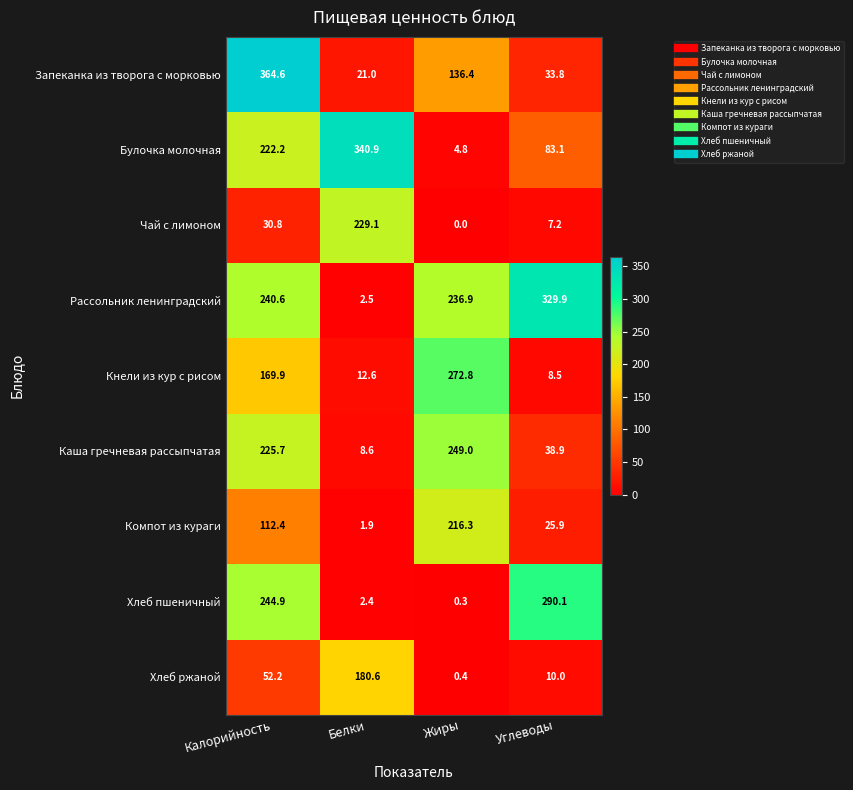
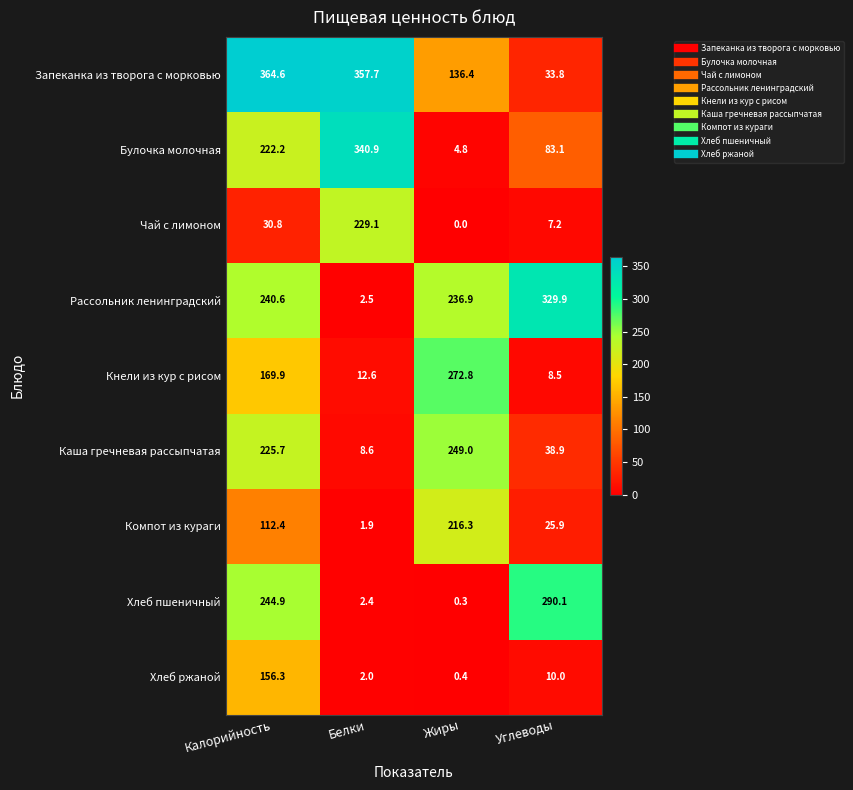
Запеканка из творога с морковью, Белки: 21.0 -> 357.7
Хлеб ржаной, Калорийность: 52.2 -> 156.3
Хлеб ржаной, Белки: 180.6 -> 2.0
